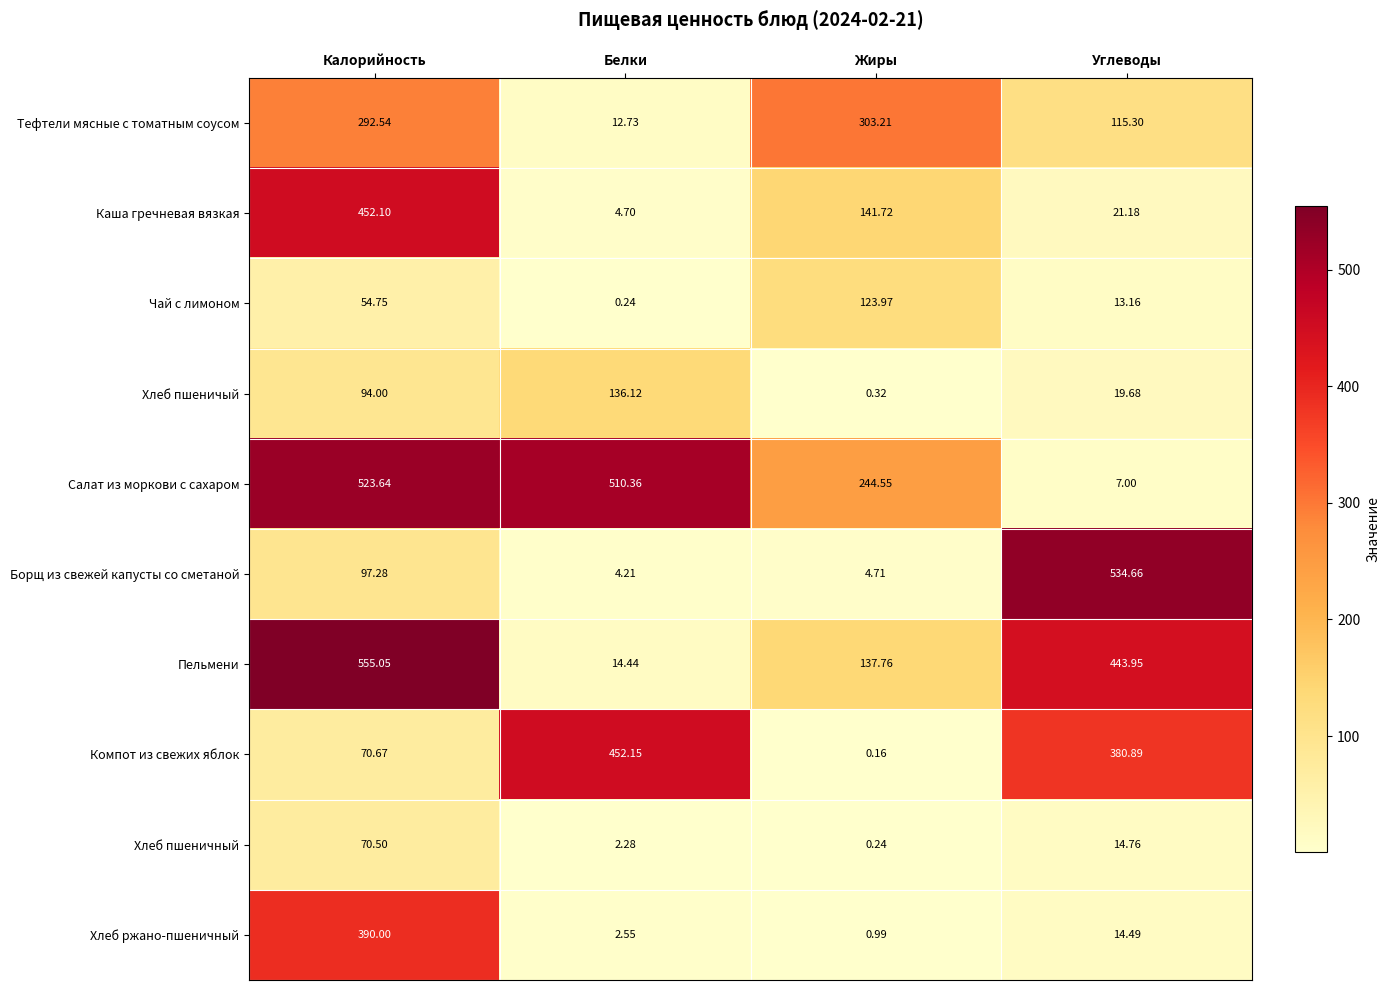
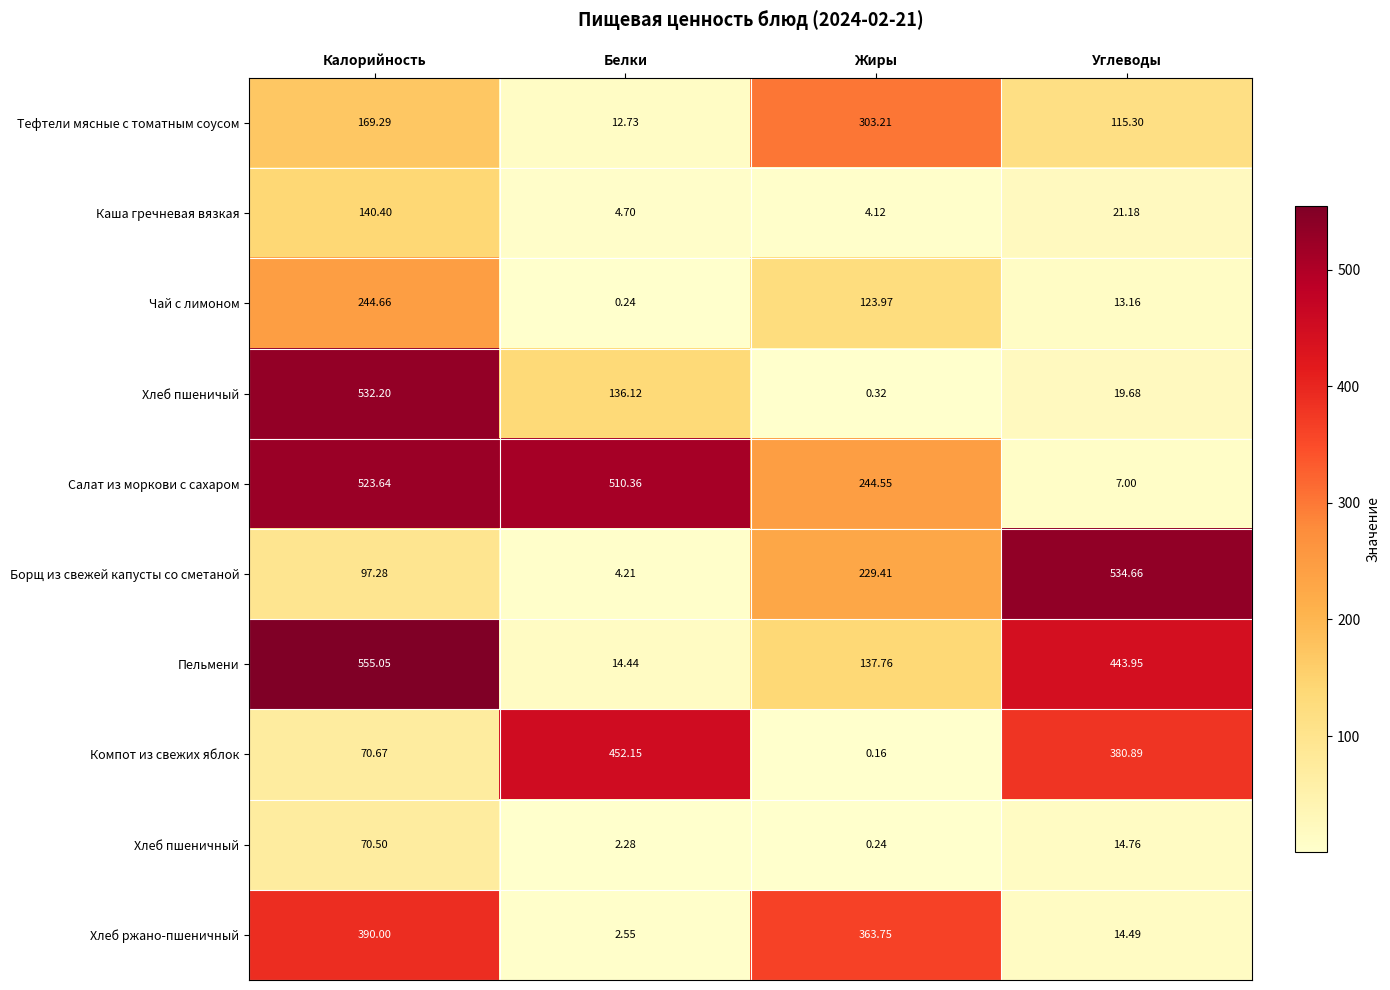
Тефтели мясные с томатным соусом, Калорийность: 292.54 -> 169.29
Каша гречневая вязкая, Калорийность: 452.10 -> 140.40
Каша гречневая вязкая, Жиры: 141.72 -> 4.12
Чай с лимоном, Калорийность: 54.75 -> 244.66
Хлеб пшеничый, Калорийность: 94.00 -> 532.20
Борщ из свежей капусты со сметаной, Жиры: 4.71 -> 229.41
Хлеб ржано-пшеничный, Жиры: 0.99 -> 363.75
